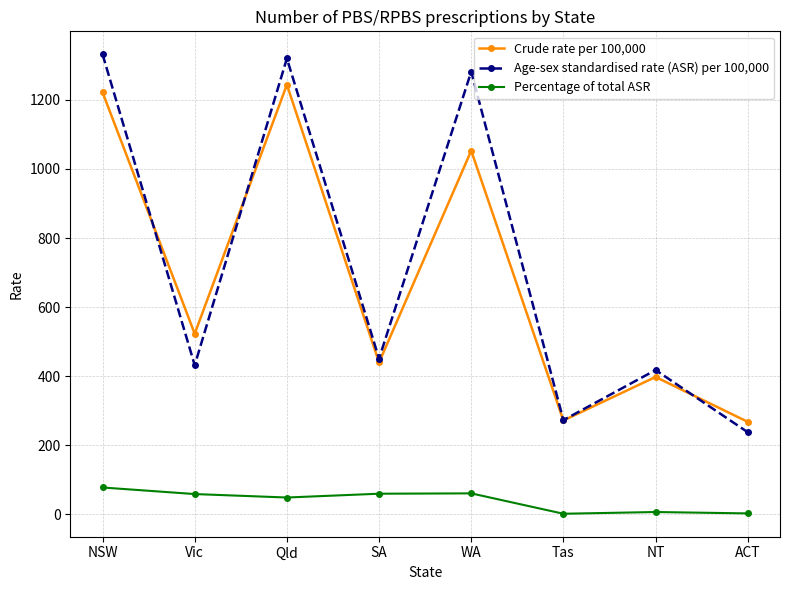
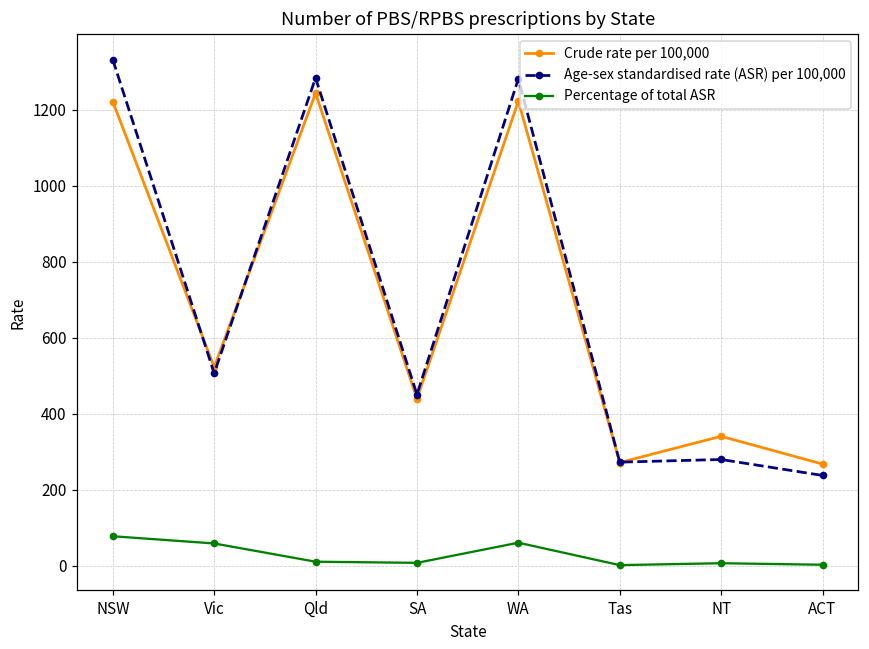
Age-sex standardised rate (ASR) per 100,000, Vic: 430 -> 510
Age-sex standardised rate (ASR) per 100,000, Qld: 1320 -> 1280
Percentage of total ASR, Qld: 50 -> 10
Percentage of total ASR, SA: 60 -> 10
Crude rate per 100,000, WA: 1050 -> 1220
Crude rate per 100,000, NT: 400 -> 340
Age-sex standardised rate (ASR) per 100,000, NT: 420 -> 280
